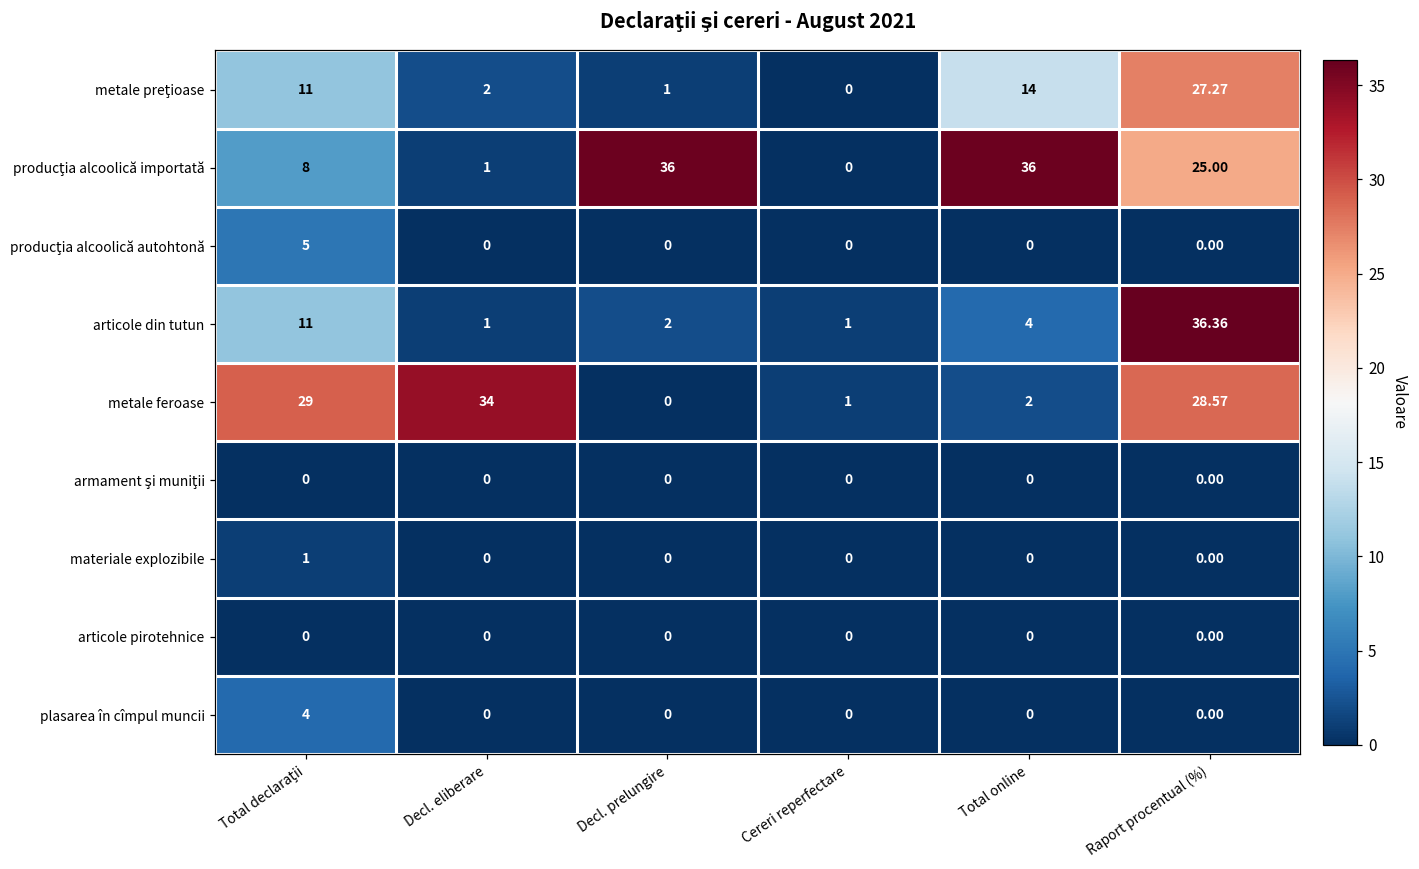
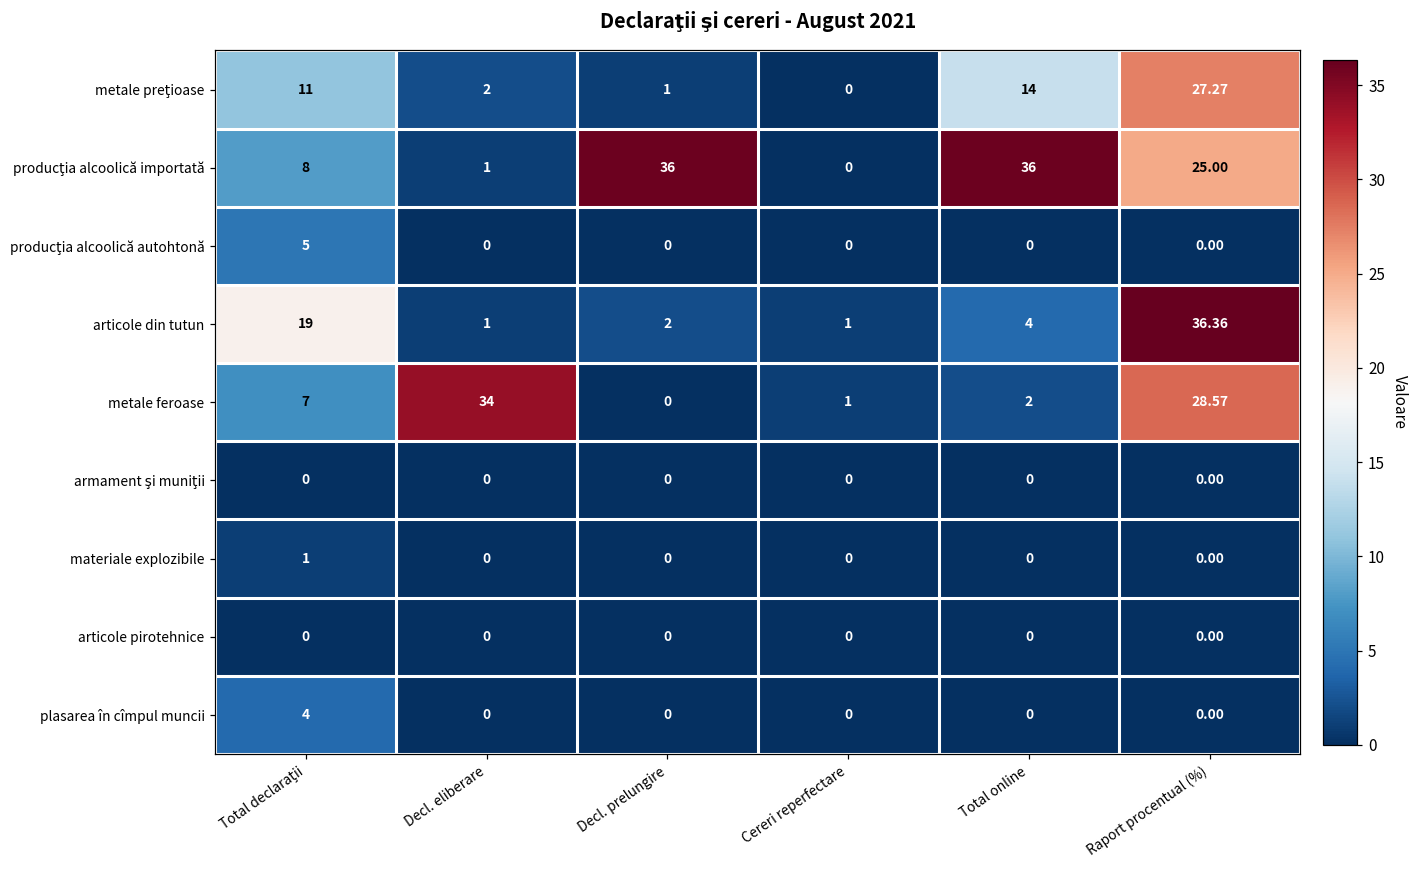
articole din tutun, Total declaraţii: 11 -> 19
metale feroase, Total declaraţii: 29 -> 7
